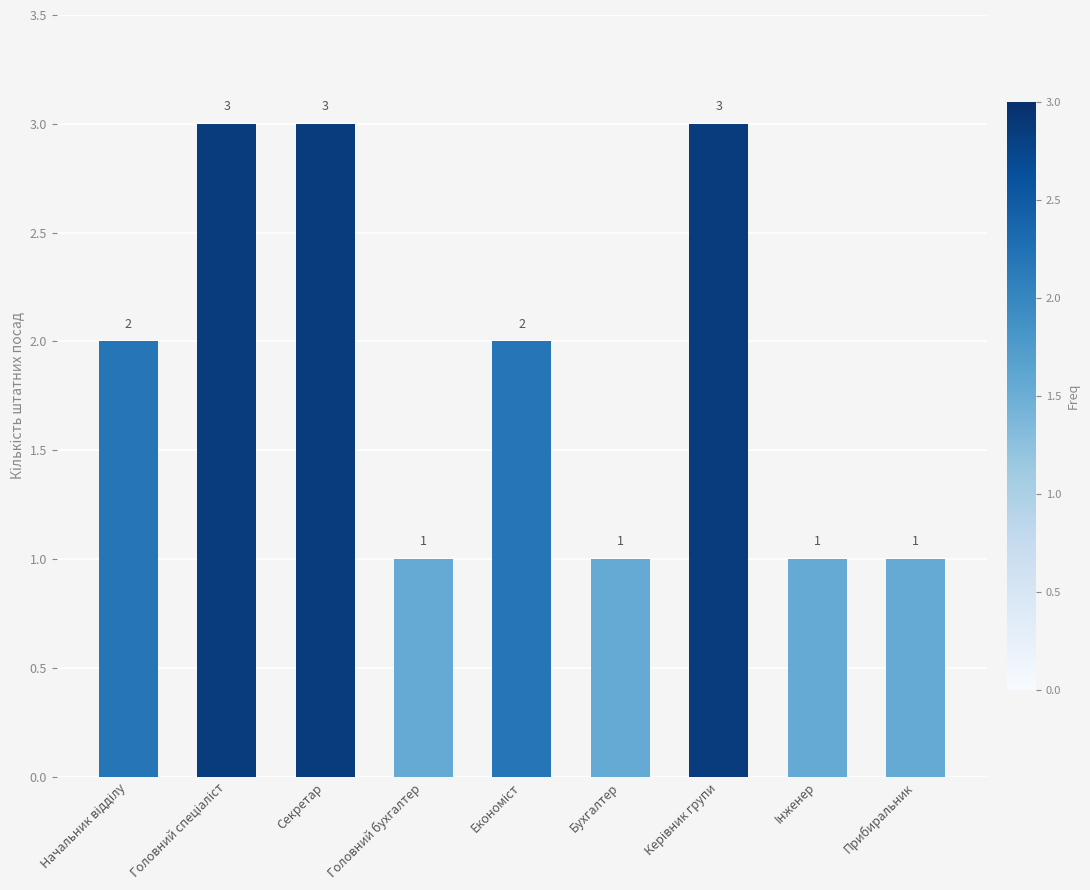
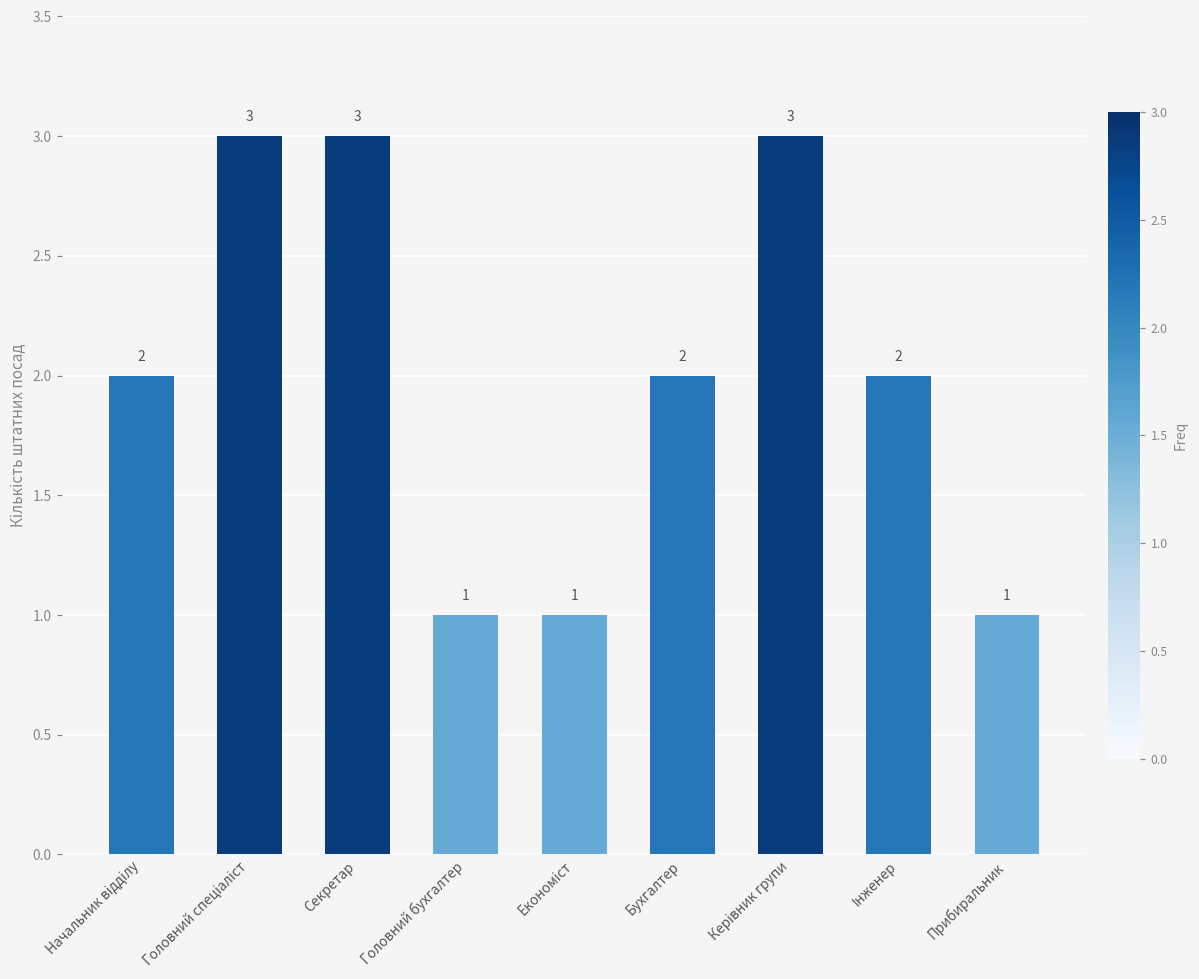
Економіст: 2 -> 1
Бухгалтер: 1 -> 2
Інженер: 1 -> 2
